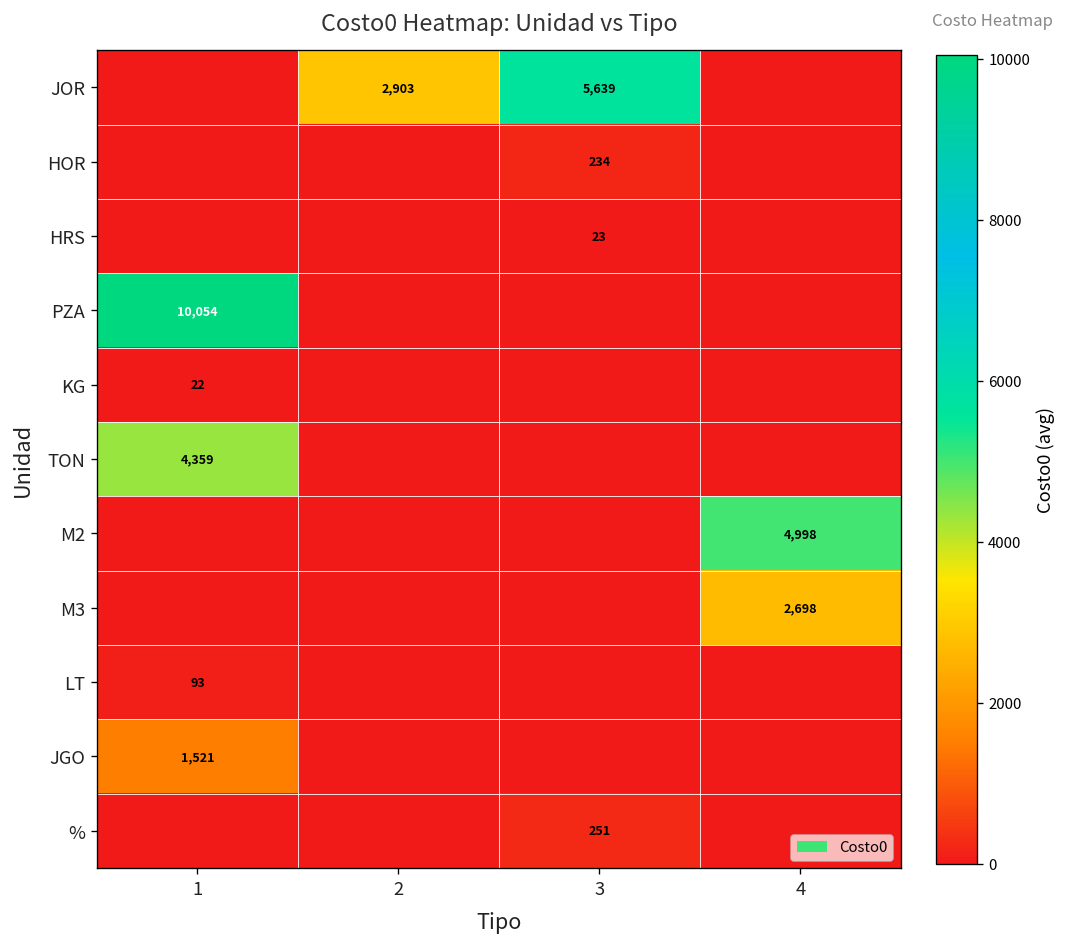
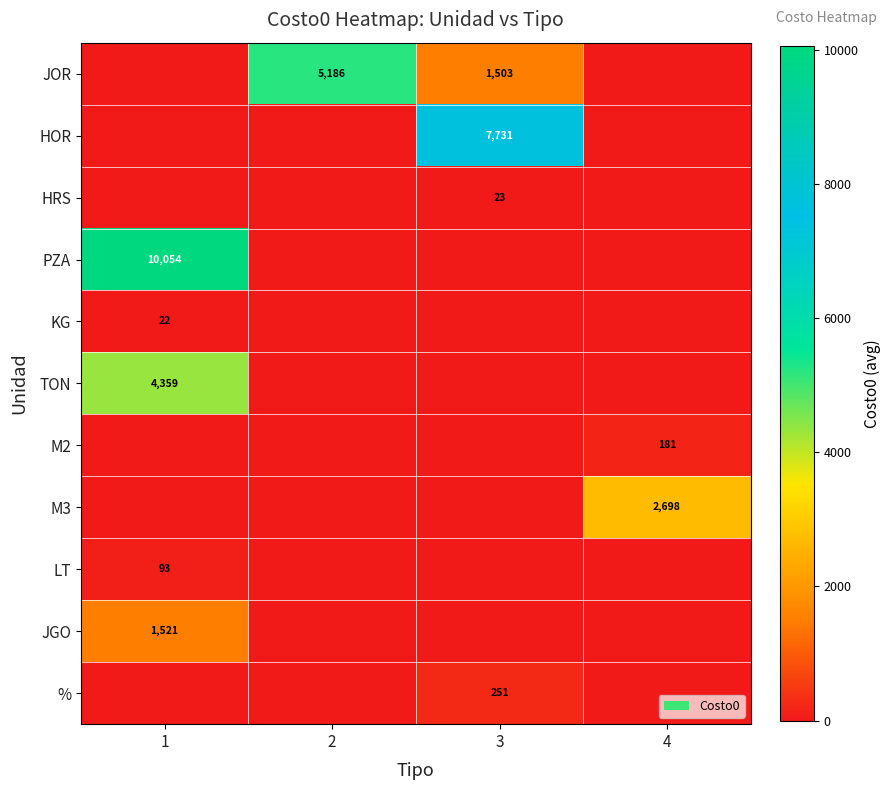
JOR, 2: 2,903 -> 5,186
JOR, 3: 5,639 -> 1,503
HOR, 3: 234 -> 7,731
M2, 4: 4,998 -> 181
